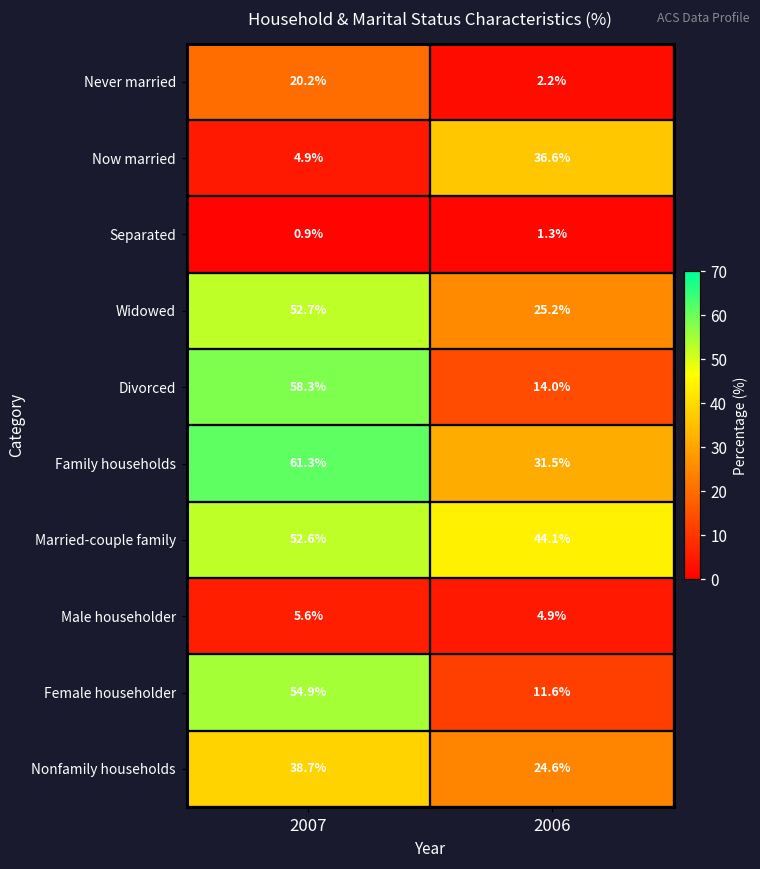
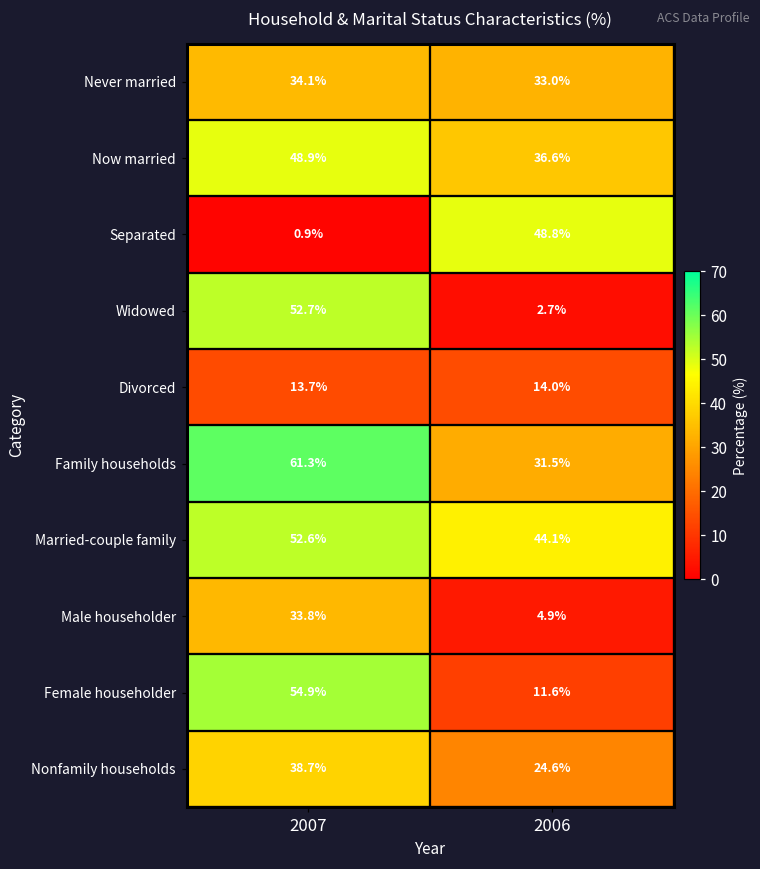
Never married, 2007: 20.2% -> 34.1%
Never married, 2006: 2.2% -> 33.0%
Now married, 2007: 4.9% -> 48.9%
Separated, 2006: 1.3% -> 48.8%
Widowed, 2006: 25.2% -> 2.7%
Divorced, 2007: 58.3% -> 13.7%
Male householder, 2007: 5.6% -> 33.8%
